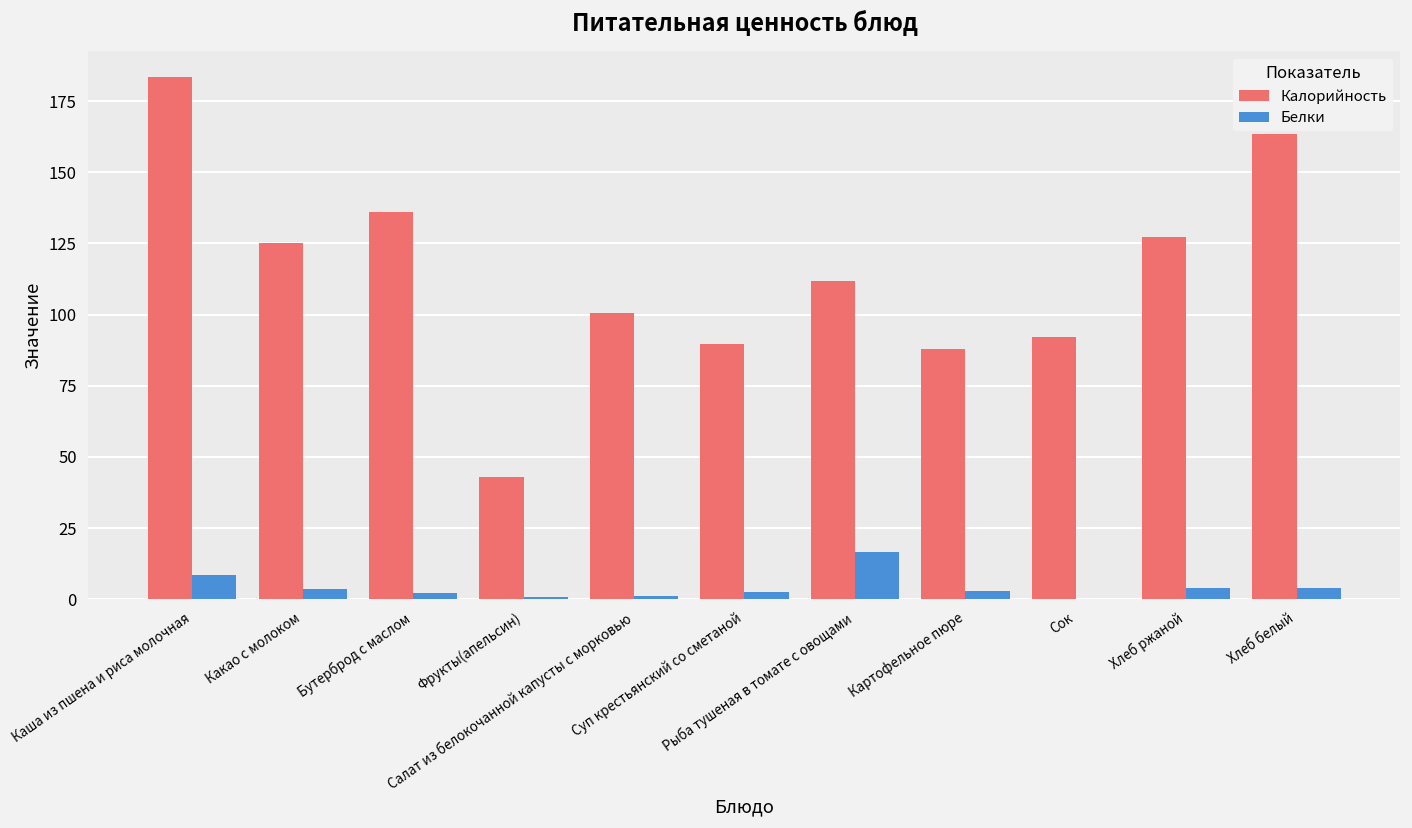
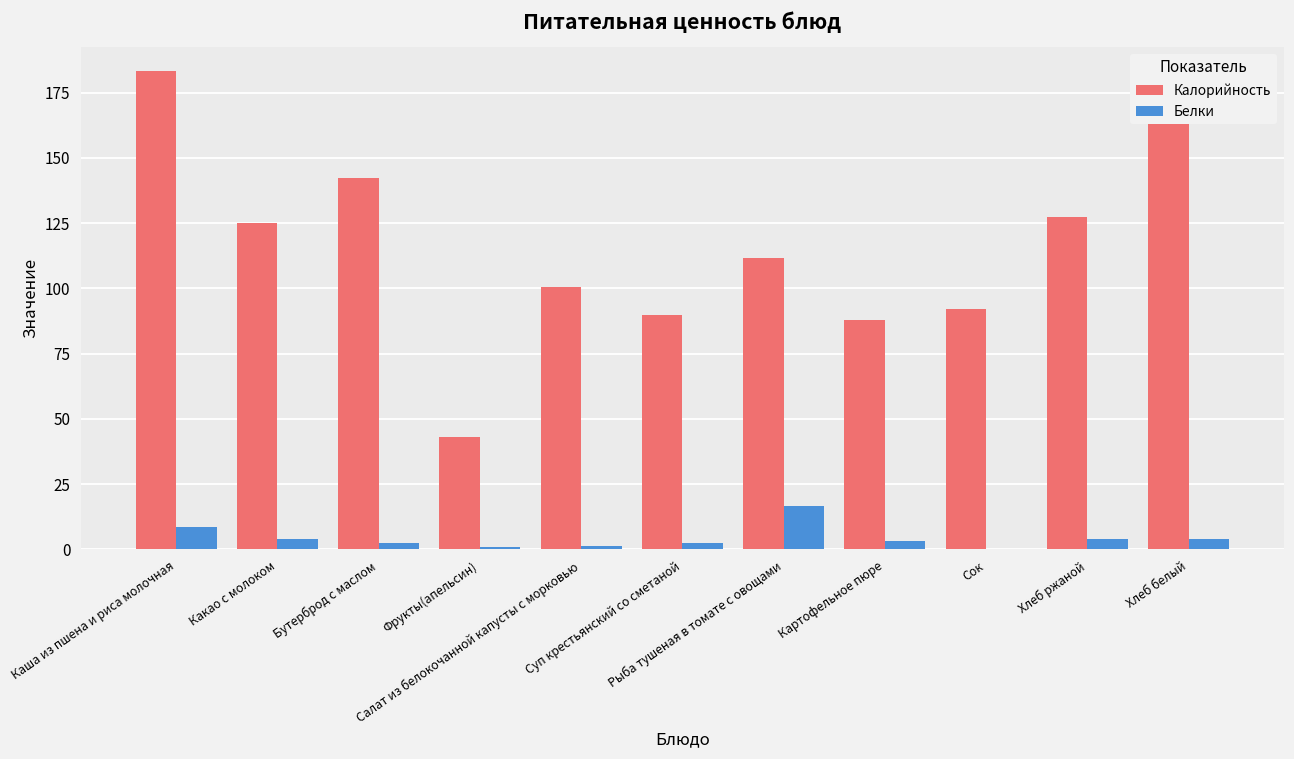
Калорийность, Бутерброд с маслом: 136 -> 142
